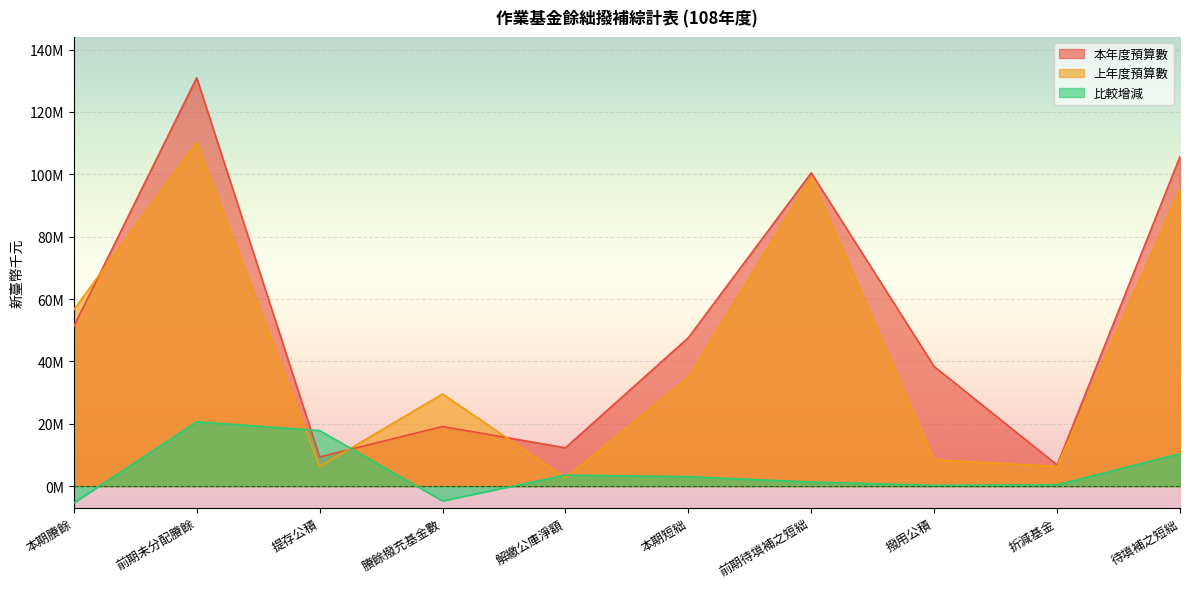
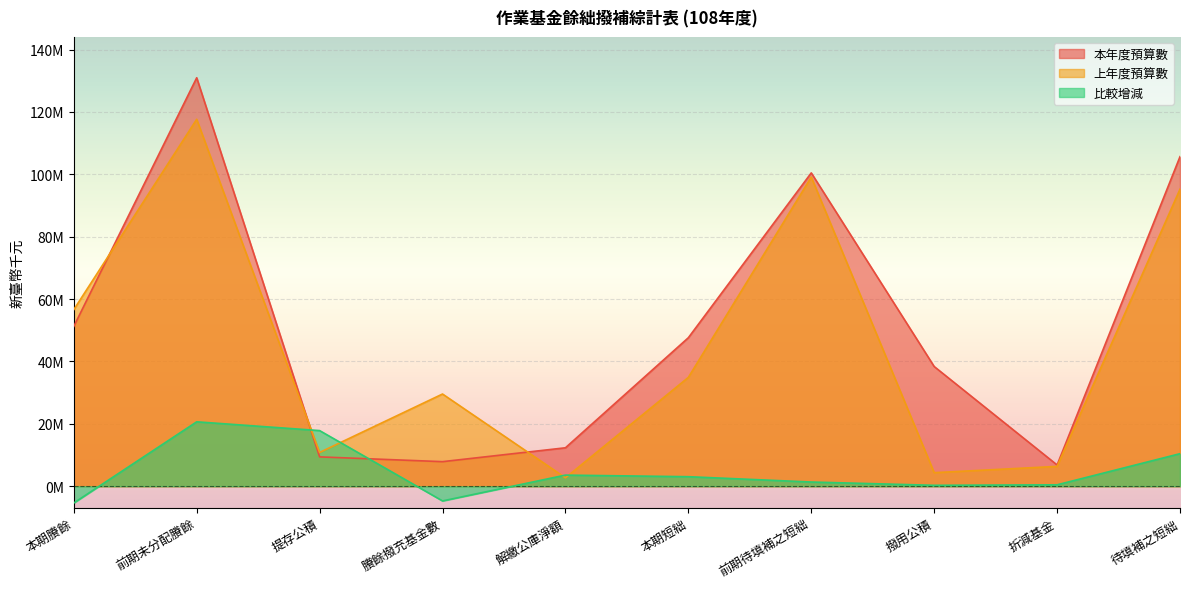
上年度預算數, 前期未分配賸餘: 110000000 -> 118000000
上年度預算數, 提存公積: 6000000 -> 11000000
本年度預算數, 賸餘撥充基金數: 19000000 -> 8000000
上年度預算數, 撥用公積: 8000000 -> 4000000
